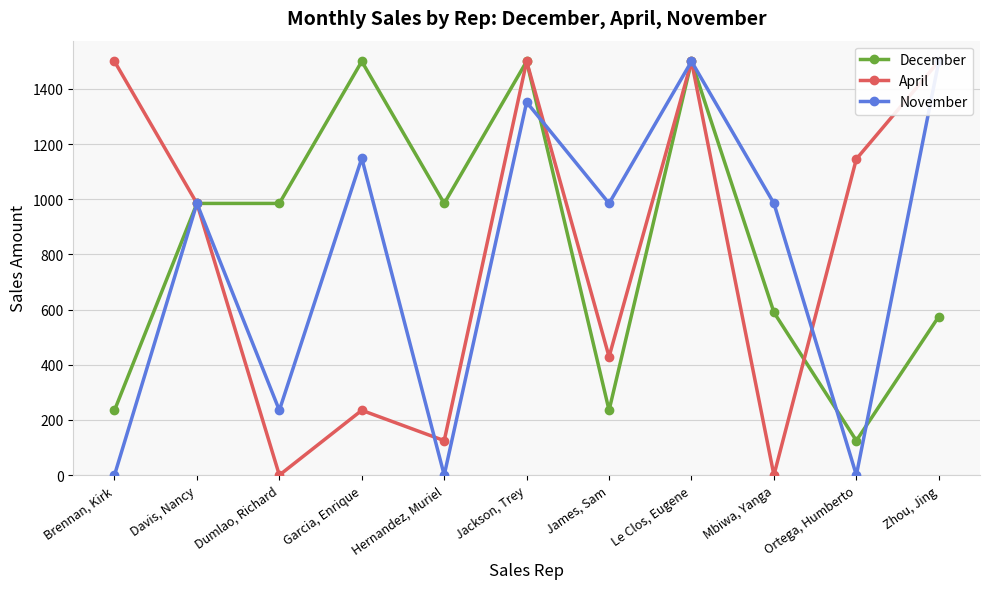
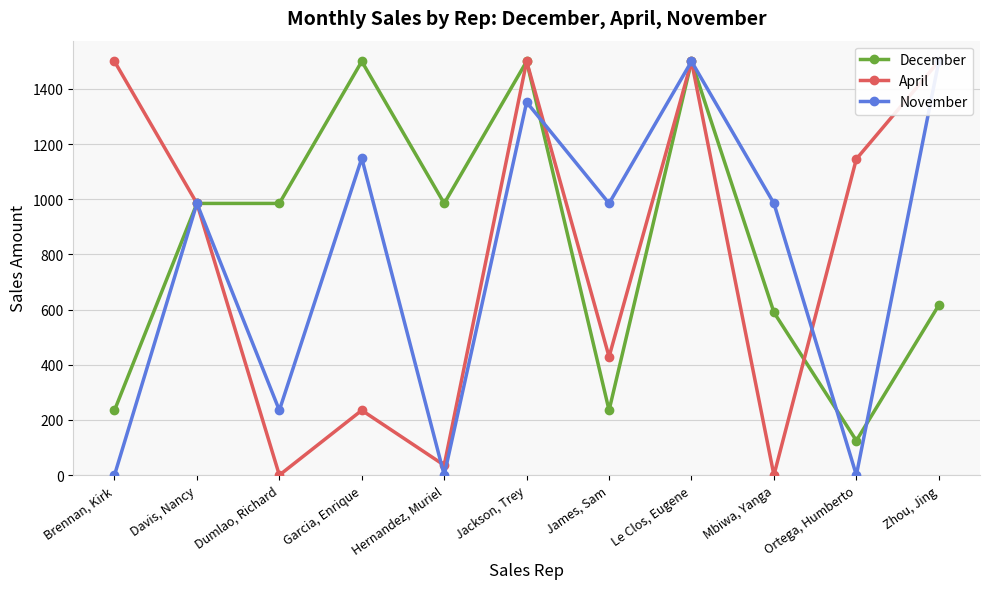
April, Hernandez, Muriel: 130 -> 40
December, Zhou, Jing: 580 -> 620
